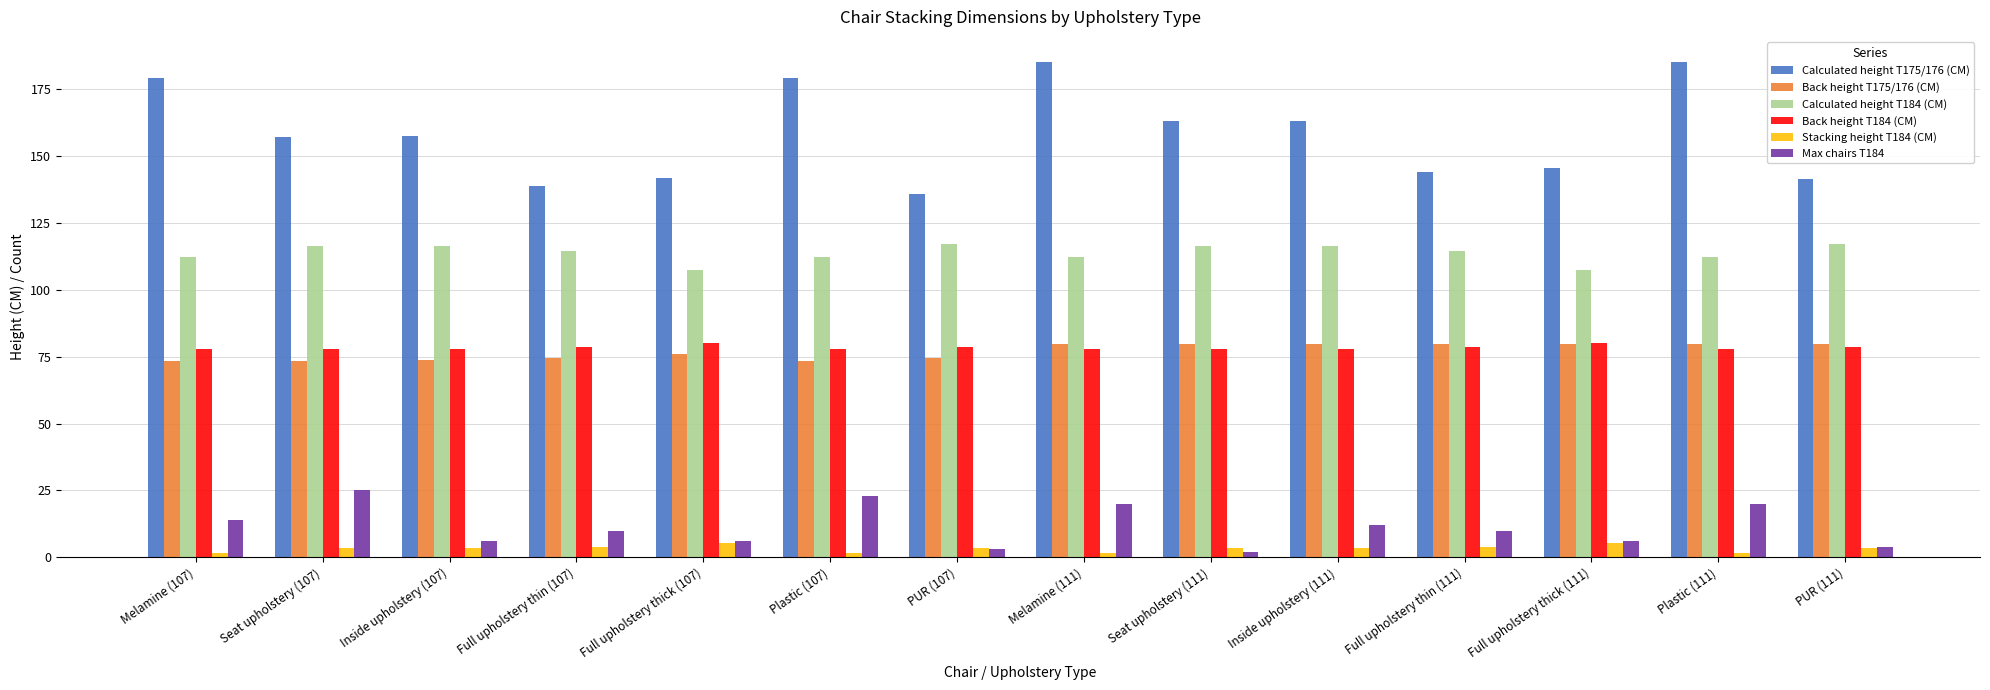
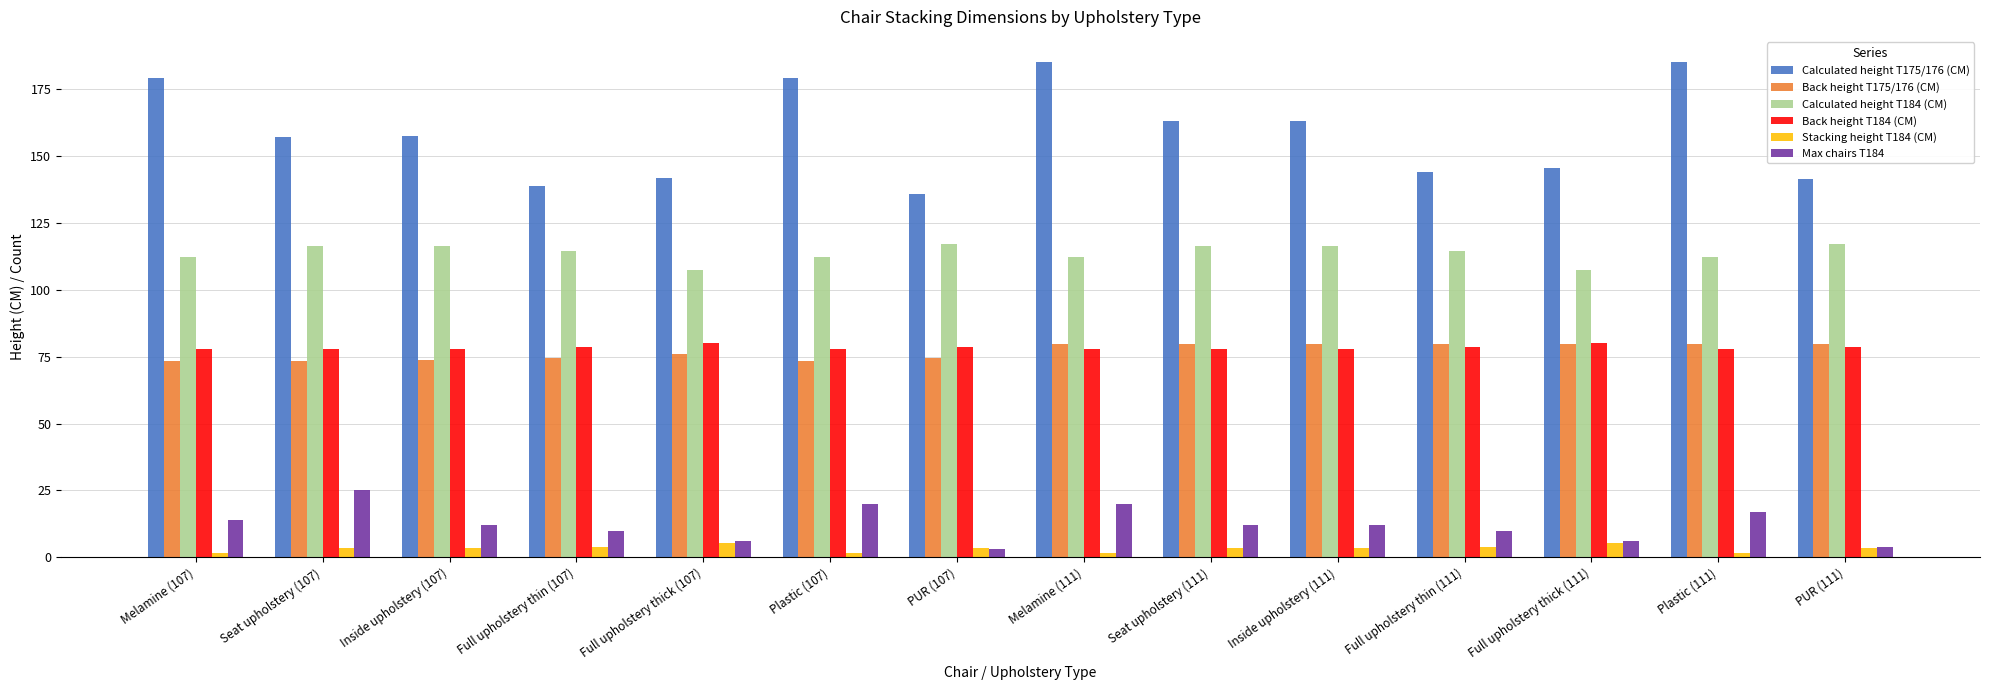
Max chairs T184, Inside upholstery (107): 6 -> 12
Max chairs T184, Plastic (107): 23 -> 20
Max chairs T184, Seat upholstery (111): 2 -> 12
Max chairs T184, Plastic (111): 20 -> 17
